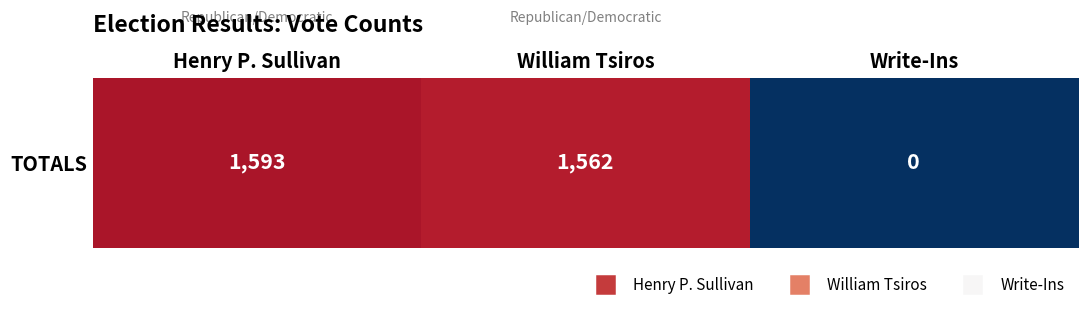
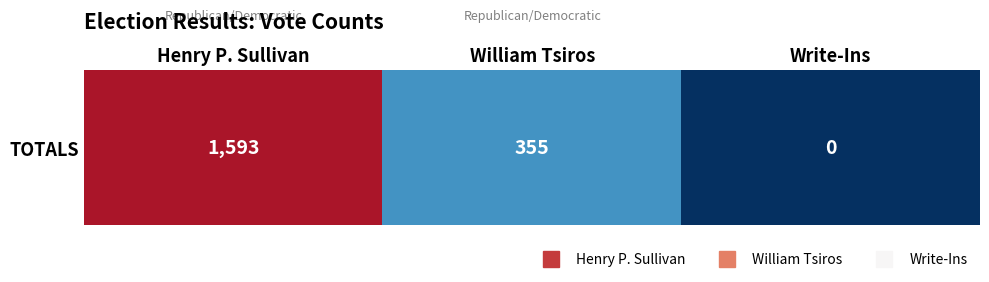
TOTALS, William Tsiros: 1,562 -> 355
